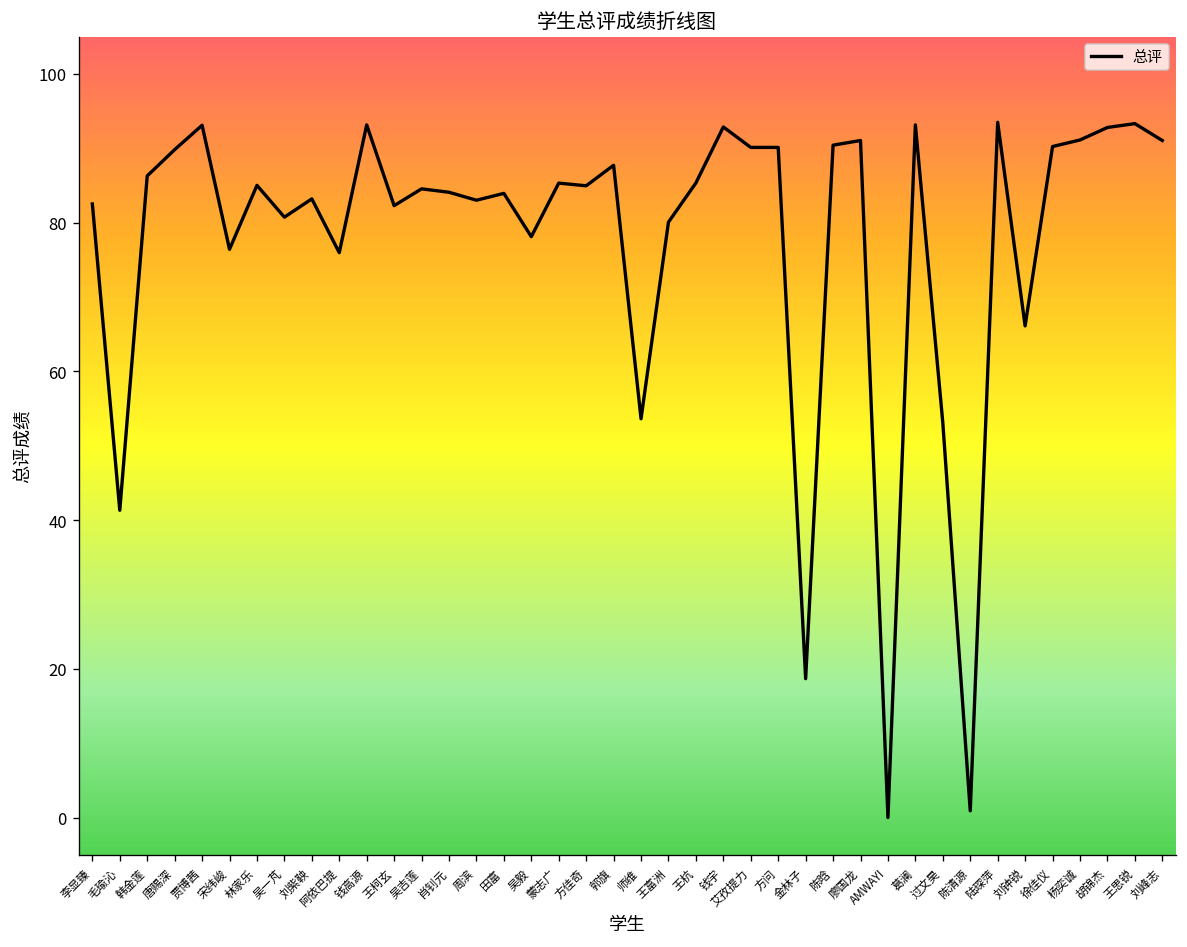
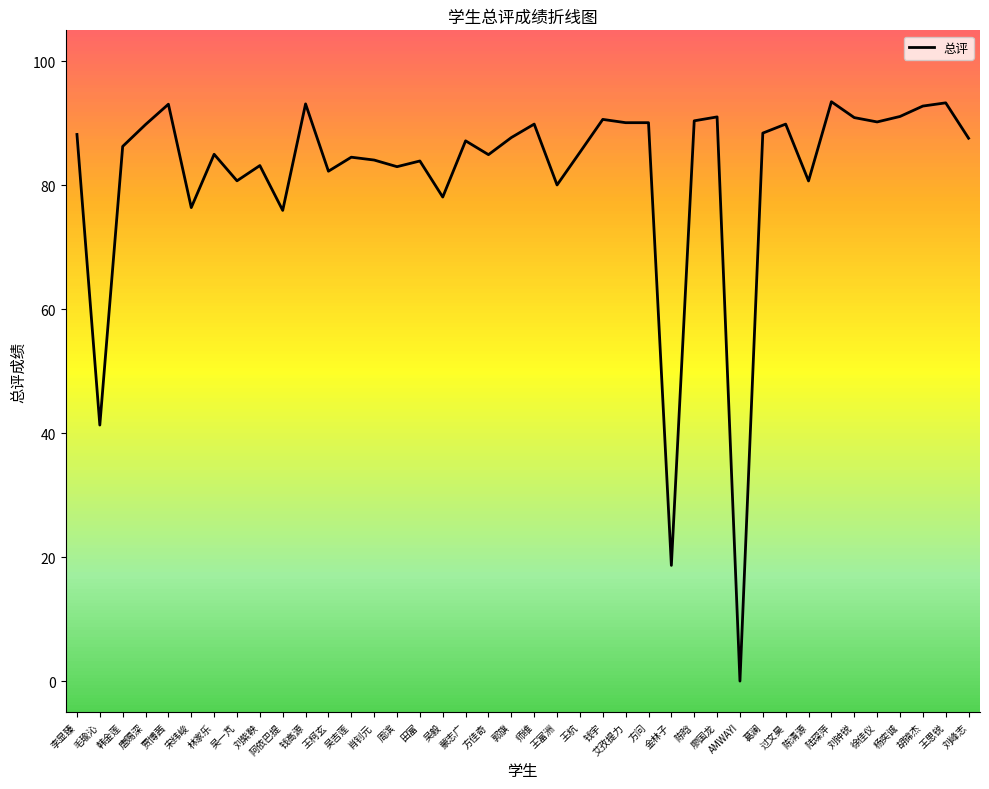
李显臻: 83 -> 88
蒙志广: 85 -> 87
师维: 54 -> 90
钱宇: 93 -> 91
葛澜: 93 -> 88
过文昊: 53 -> 90
陈清源: 1 -> 81
刘钟锐: 66 -> 91
刘峰志: 91 -> 88
